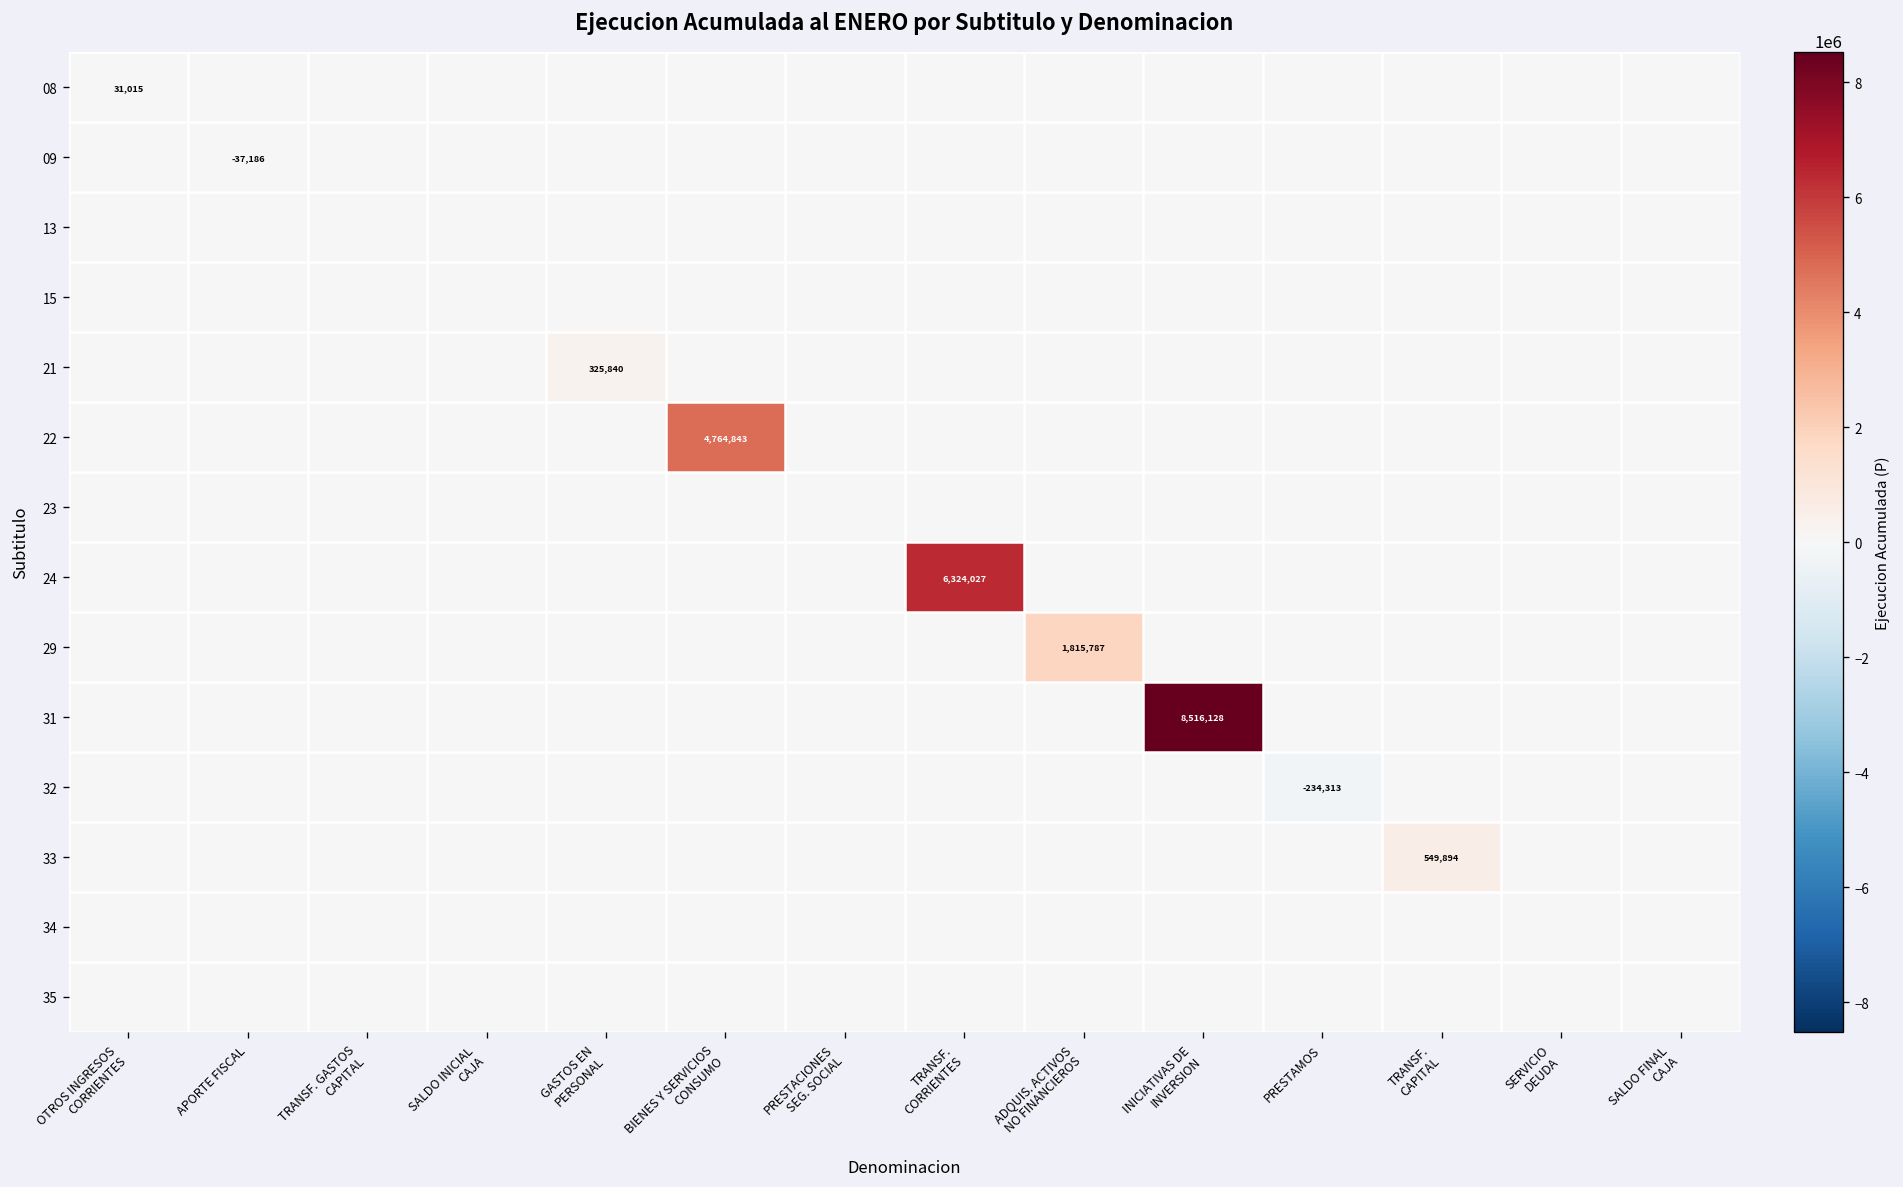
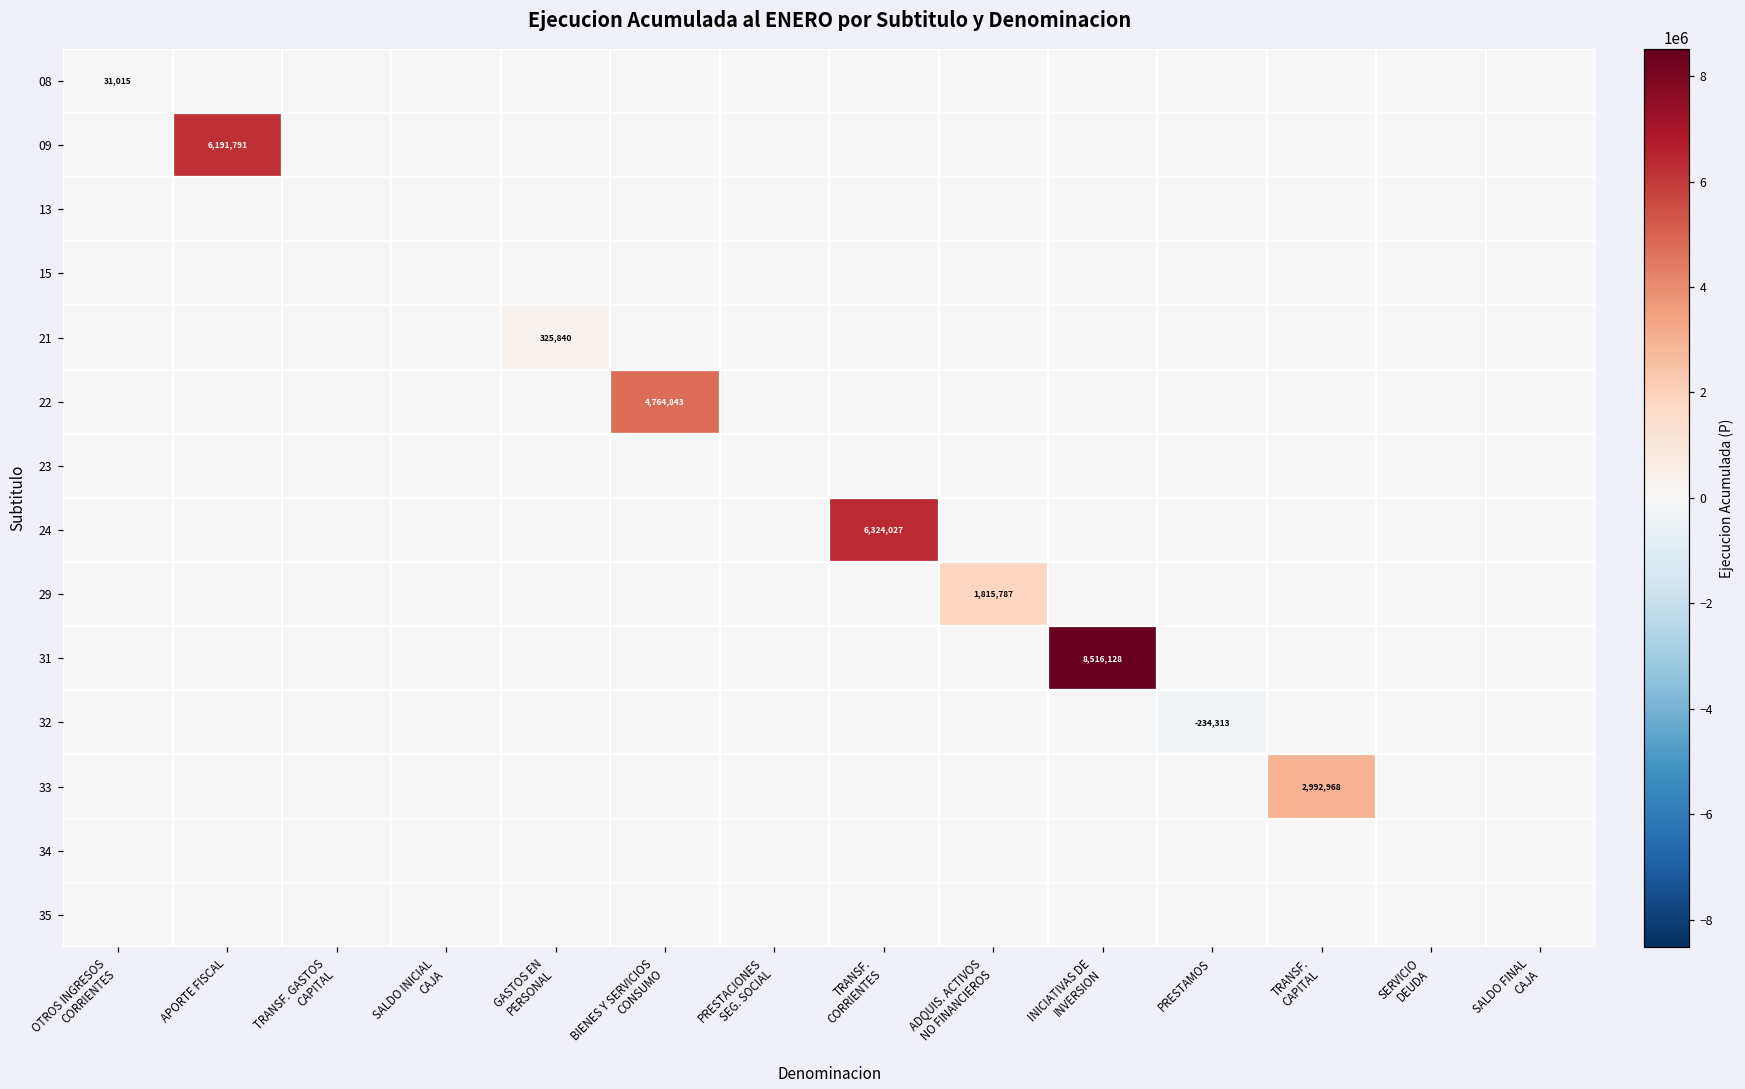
09, APORTE FISCAL: -37,186 -> 6,191,791
33, TRANSF. CAPITAL: 549,894 -> 2,992,968
